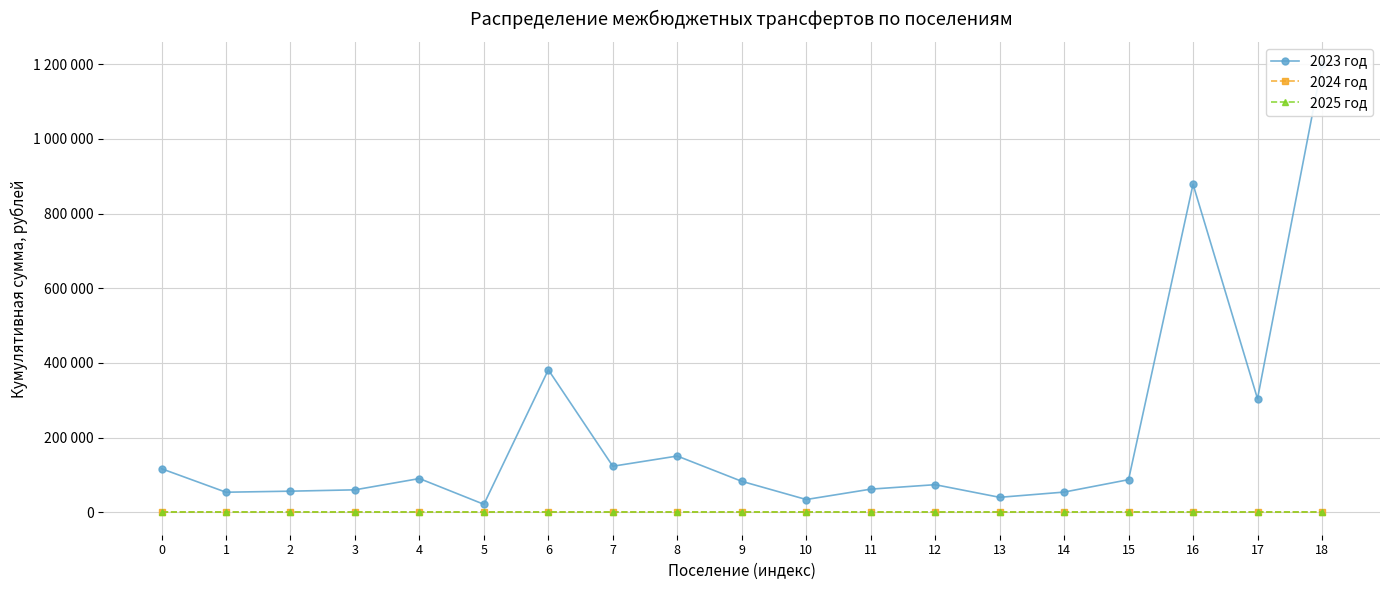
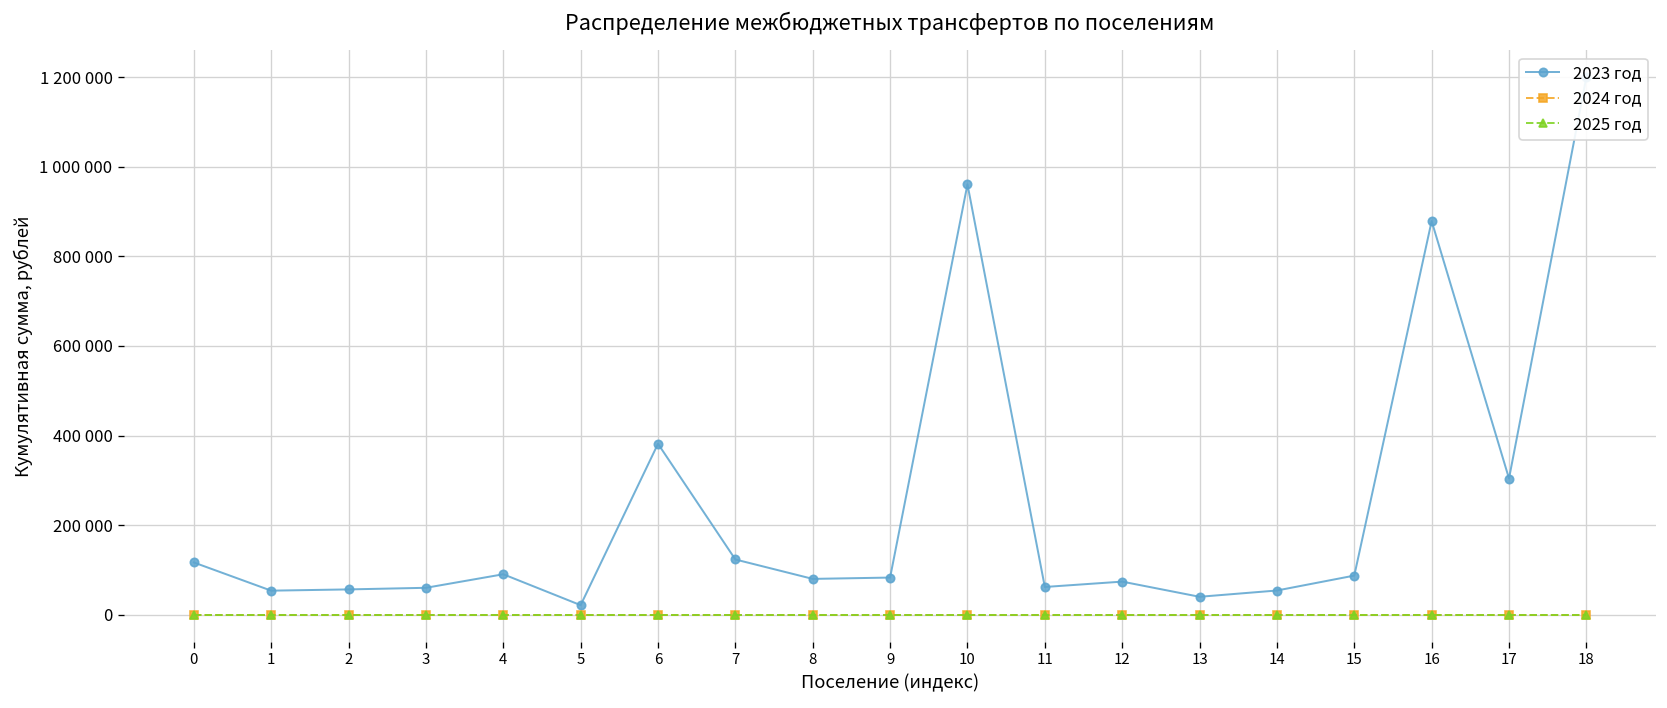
2023 год, 8: 150000 -> 80000
2023 год, 10: 30000 -> 960000
